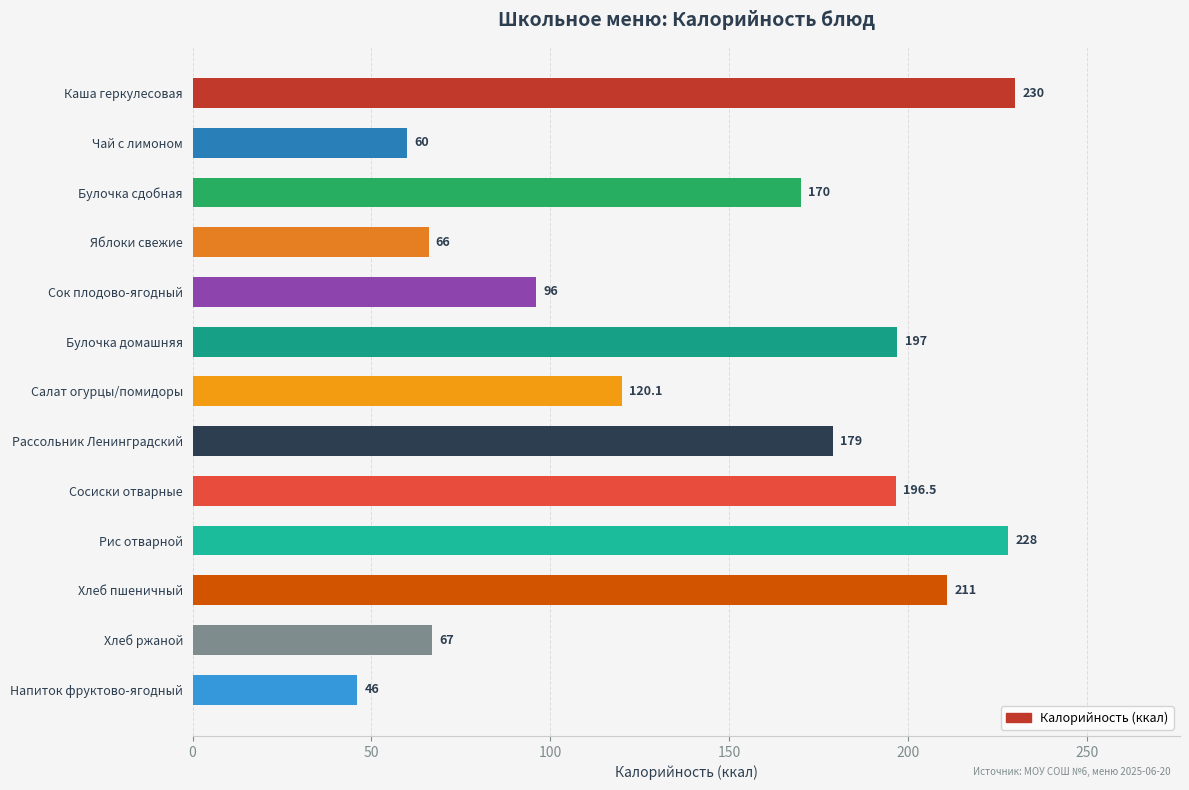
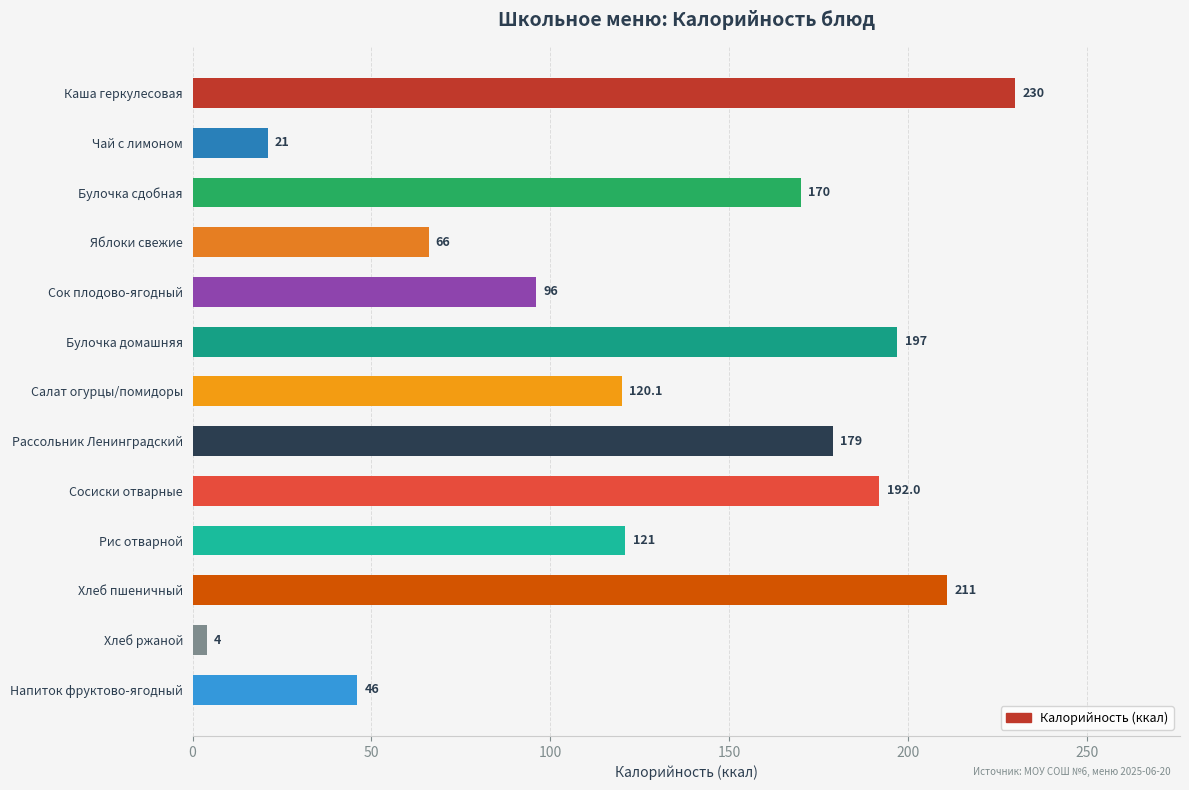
Чай с лимоном: 60 -> 21
Сосиски отварные: 196.5 -> 192.0
Рис отварной: 228 -> 121
Хлеб ржаной: 67 -> 4
